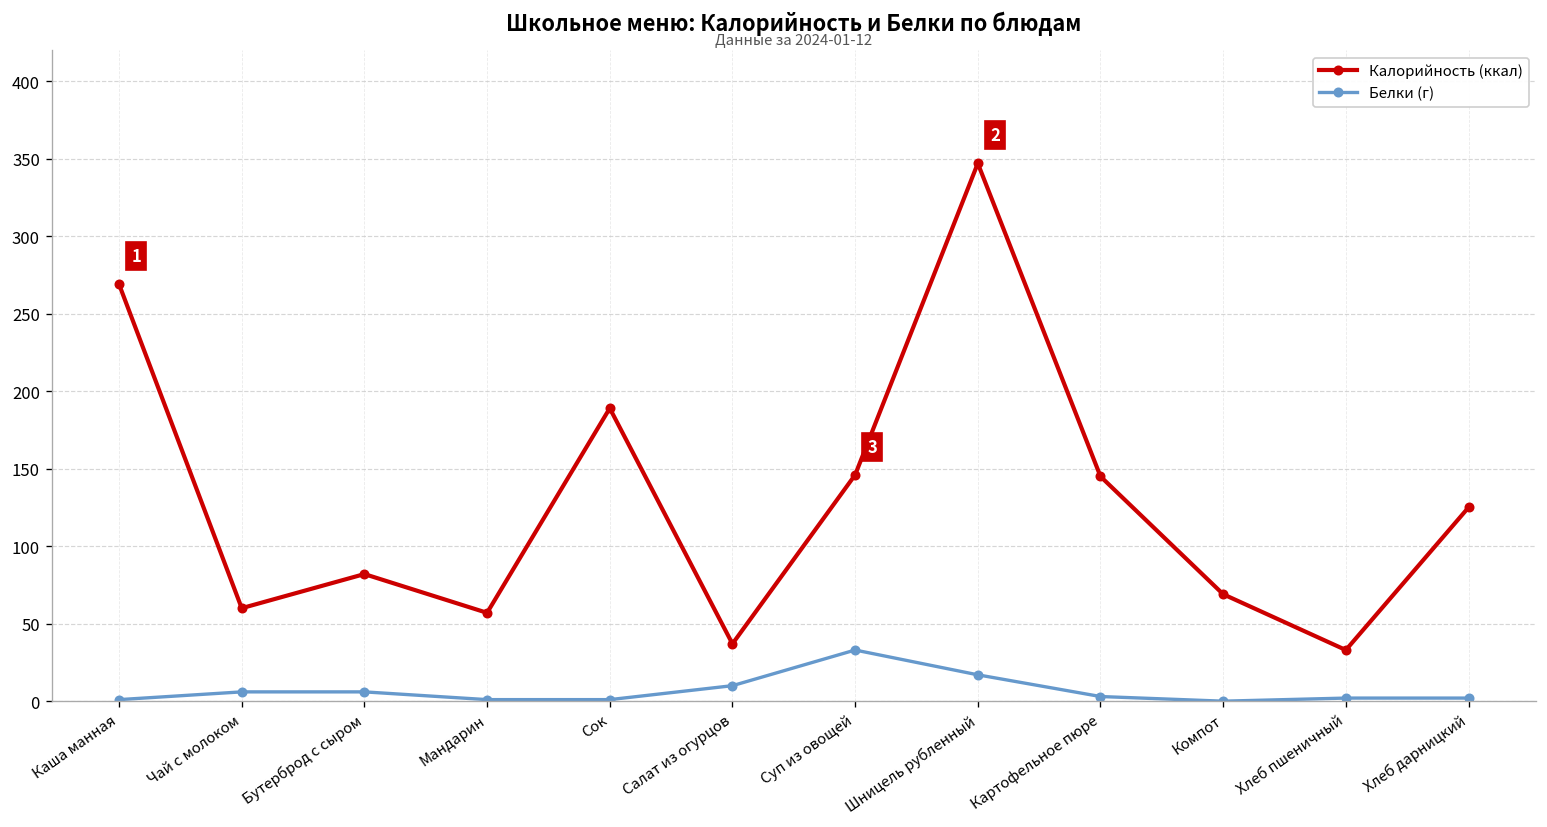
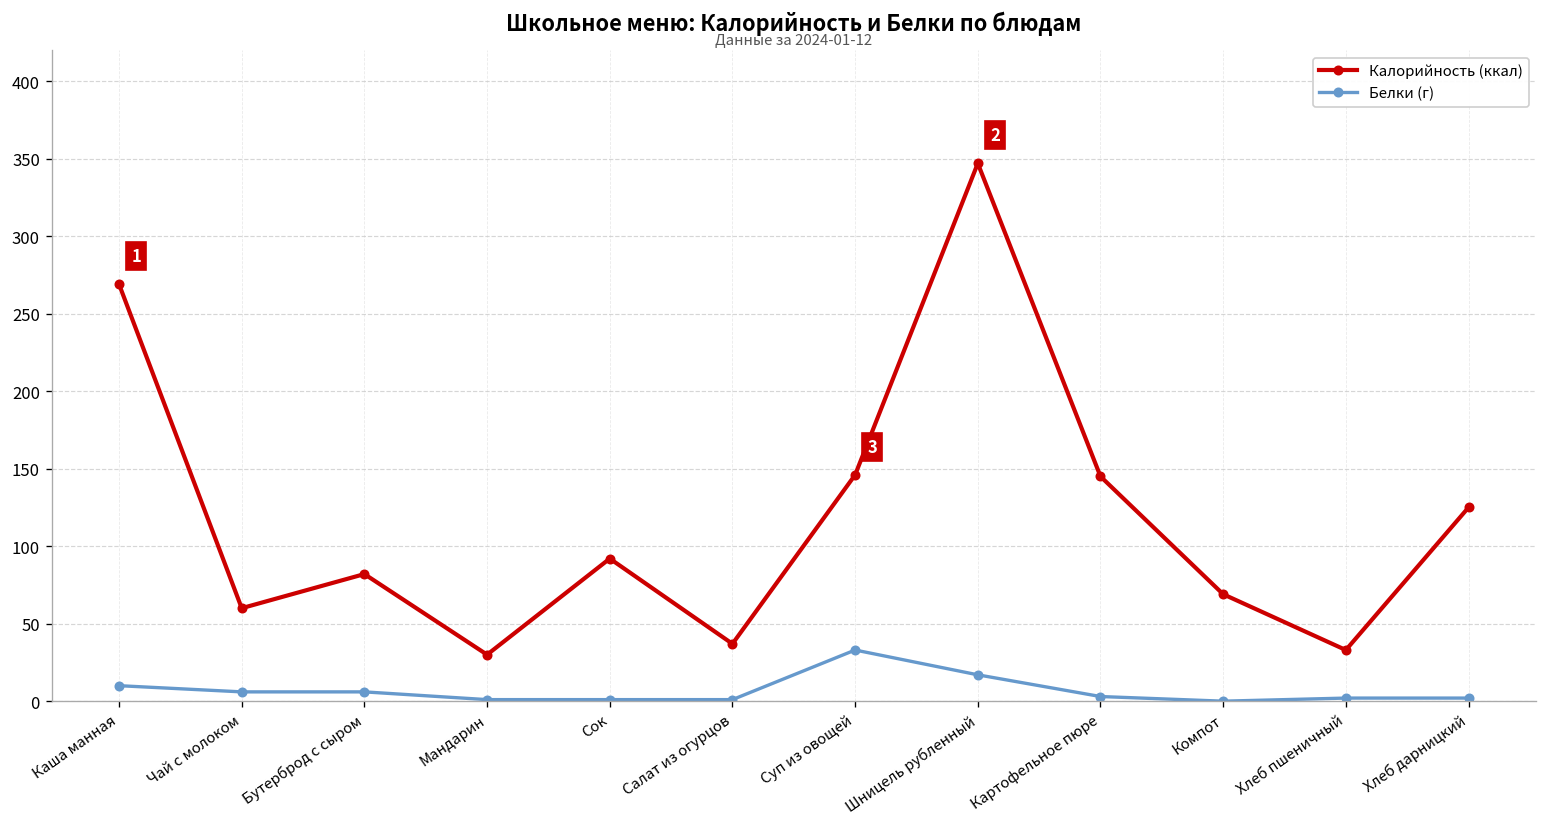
Белки (г), Каша манная: 1 -> 10
Калорийность (ккал), Мандарин: 57 -> 30
Калорийность (ккал), Сок: 189 -> 92
Белки (г), Салат из огурцов: 10 -> 1
